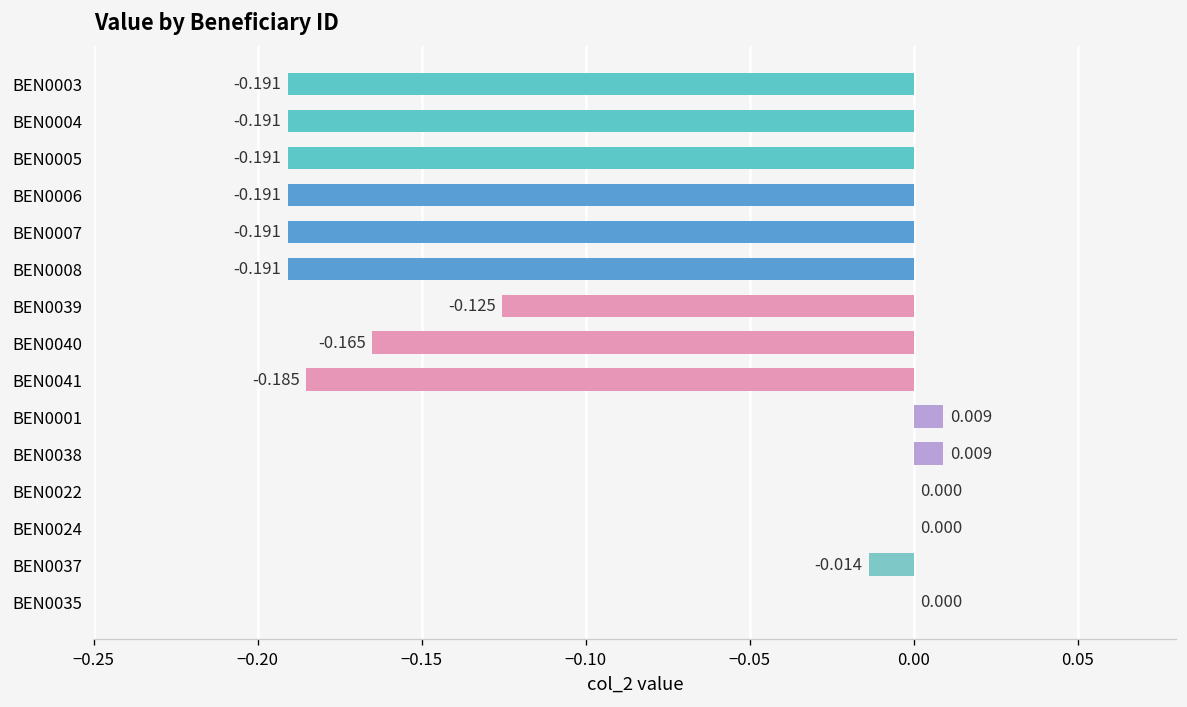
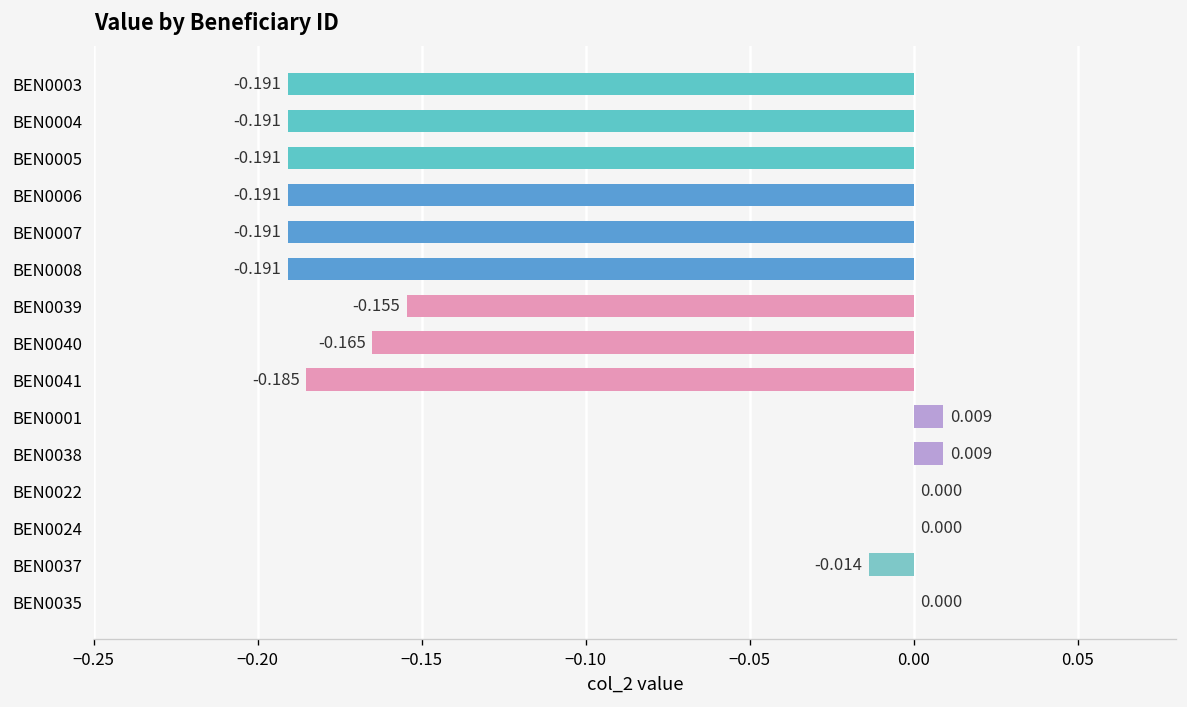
BEN0039: -0.125 -> -0.155
